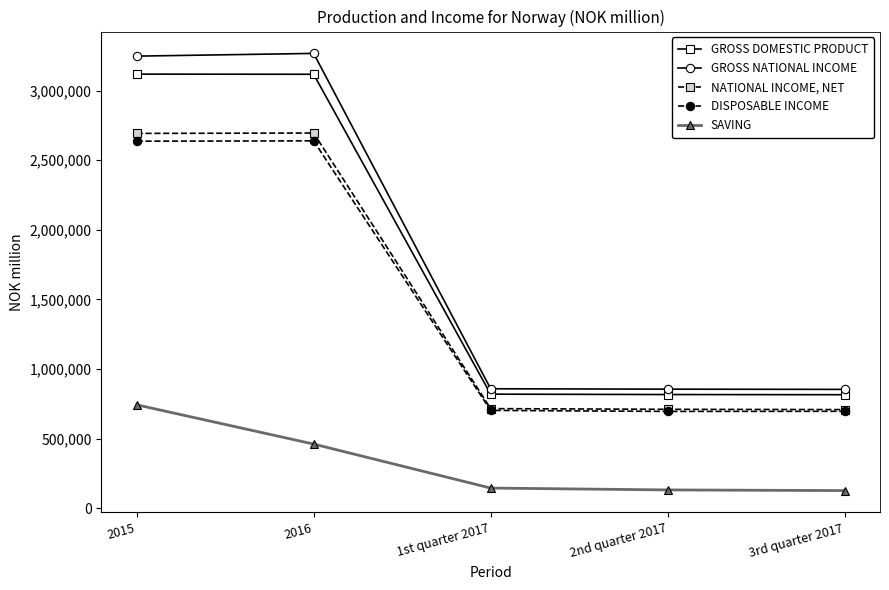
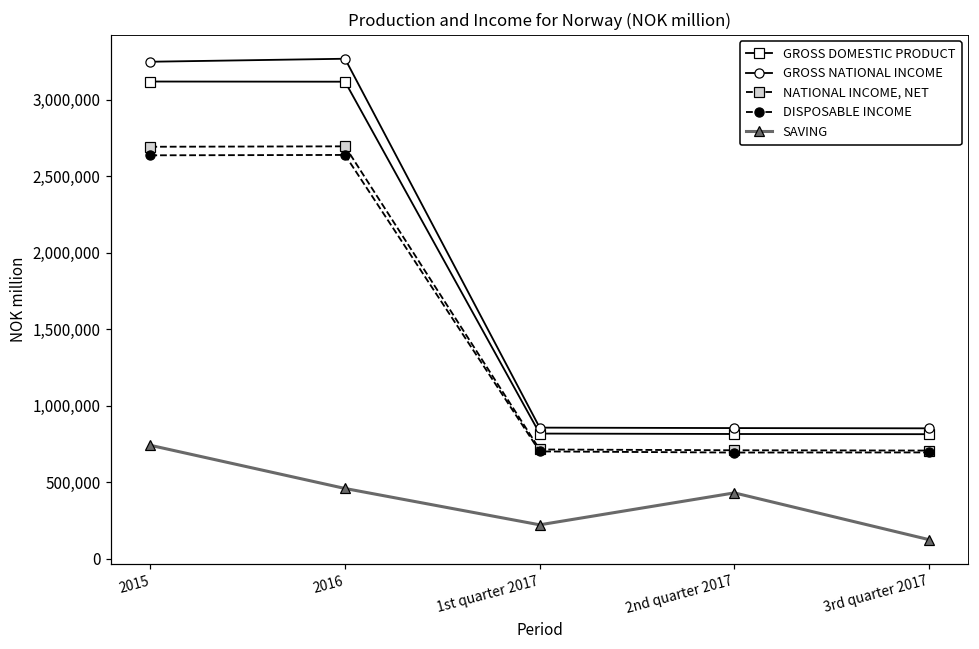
SAVING, 1st quarter 2017: 140,000 -> 220,000
SAVING, 2nd quarter 2017: 130,000 -> 430,000
